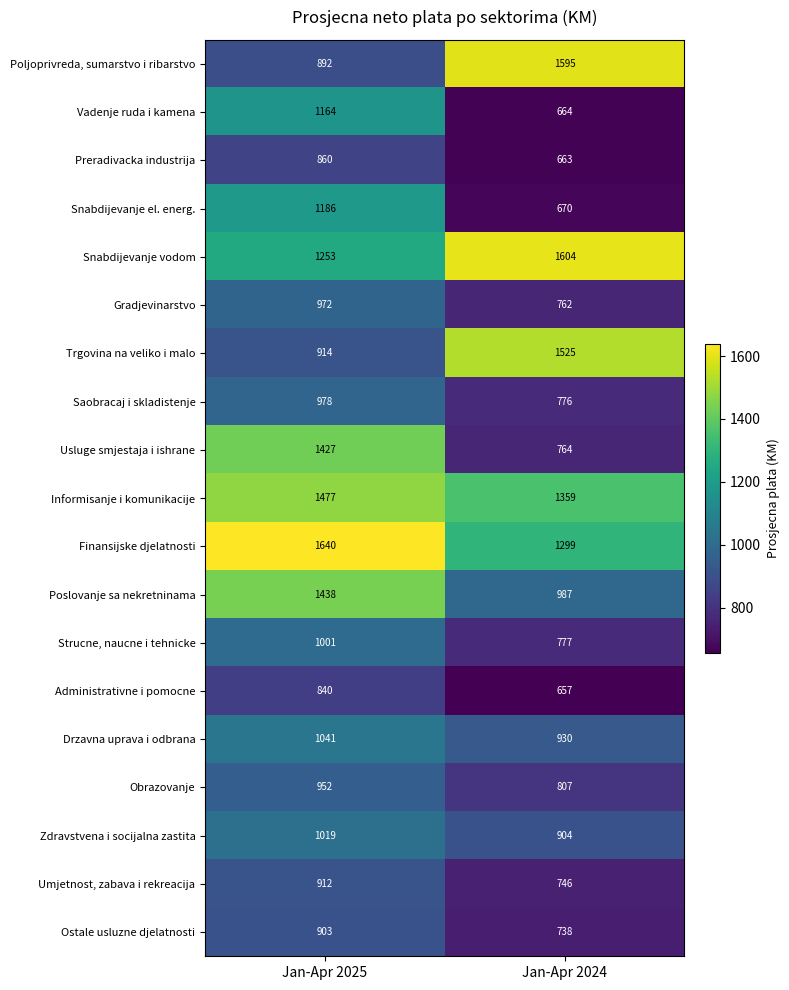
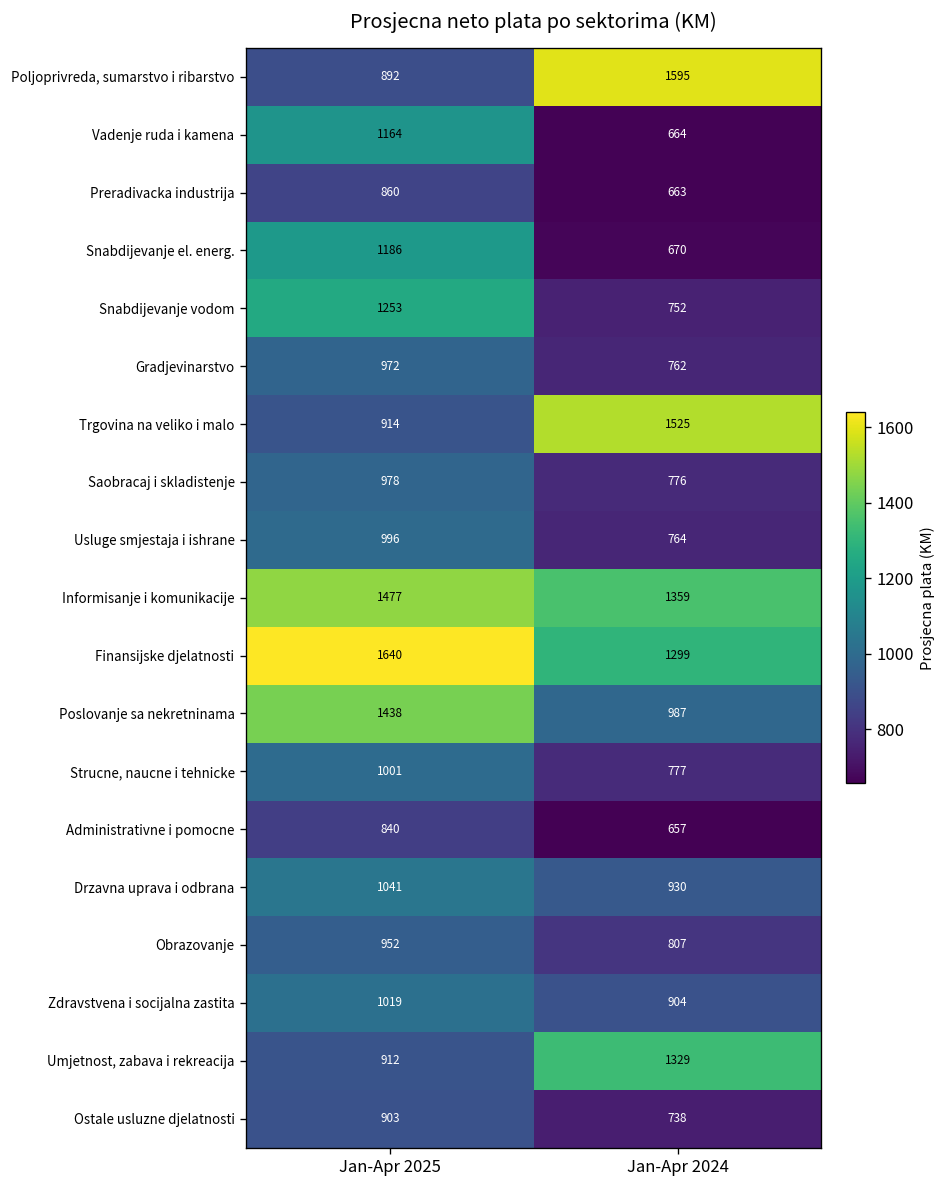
Snabdijevanje vodom, Jan-Apr 2024: 1604 -> 752
Usluge smjestaja i ishrane, Jan-Apr 2025: 1427 -> 996
Umjetnost, zabava i rekreacija, Jan-Apr 2024: 746 -> 1329
